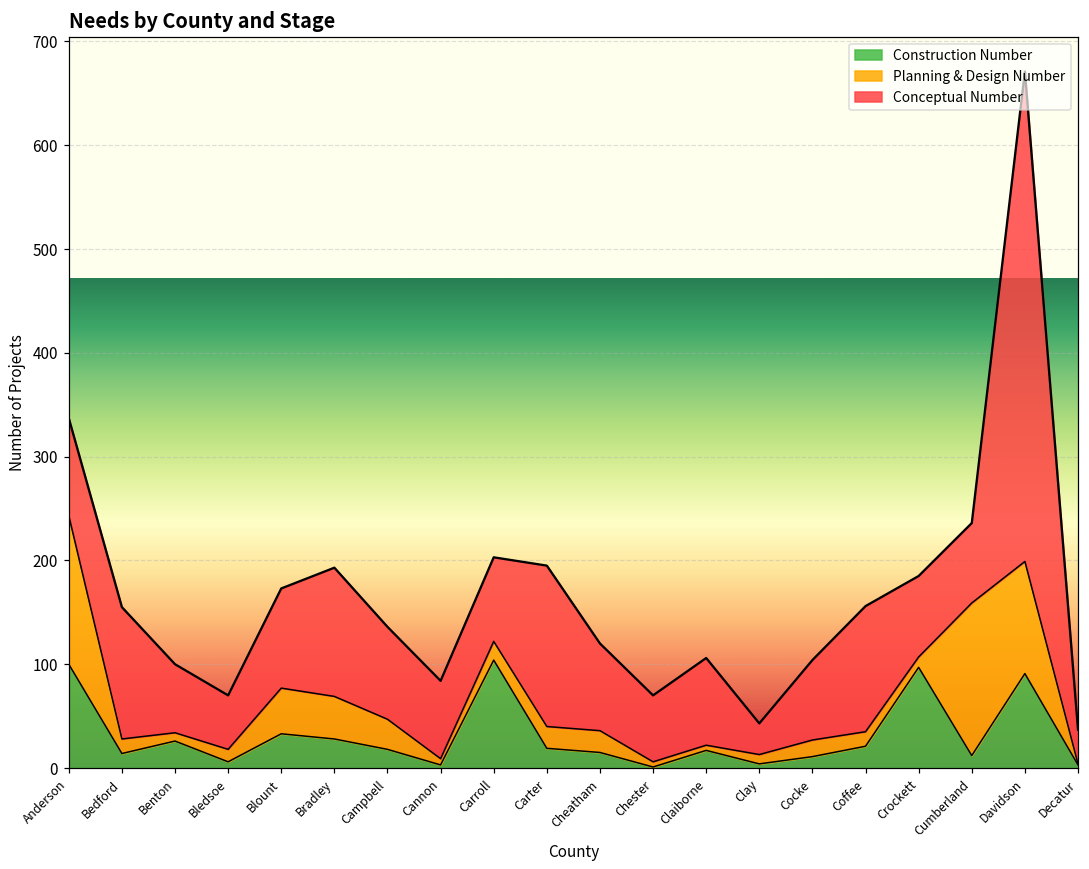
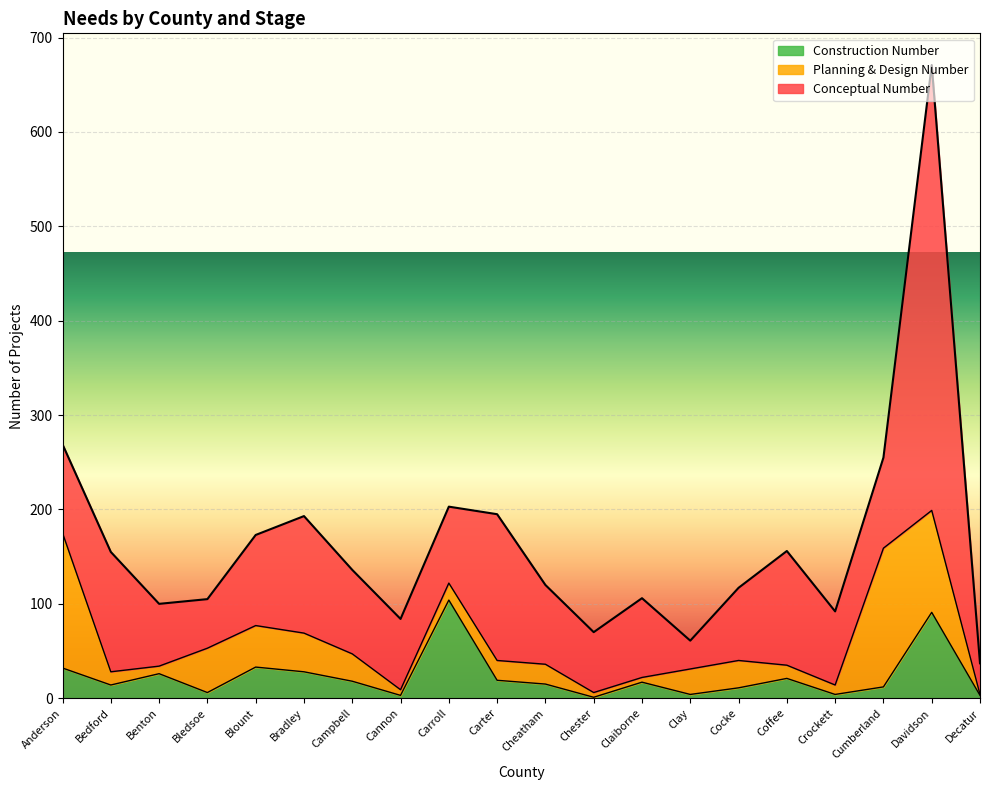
Construction Number, Anderson: 100 -> 30
Planning & Design Number, Bledsoe: 10 -> 50
Planning & Design Number, Clay: 10 -> 30
Planning & Design Number, Cocke: 20 -> 30
Construction Number, Crockett: 100 -> 0
Conceptual Number, Cumberland: 80 -> 100
